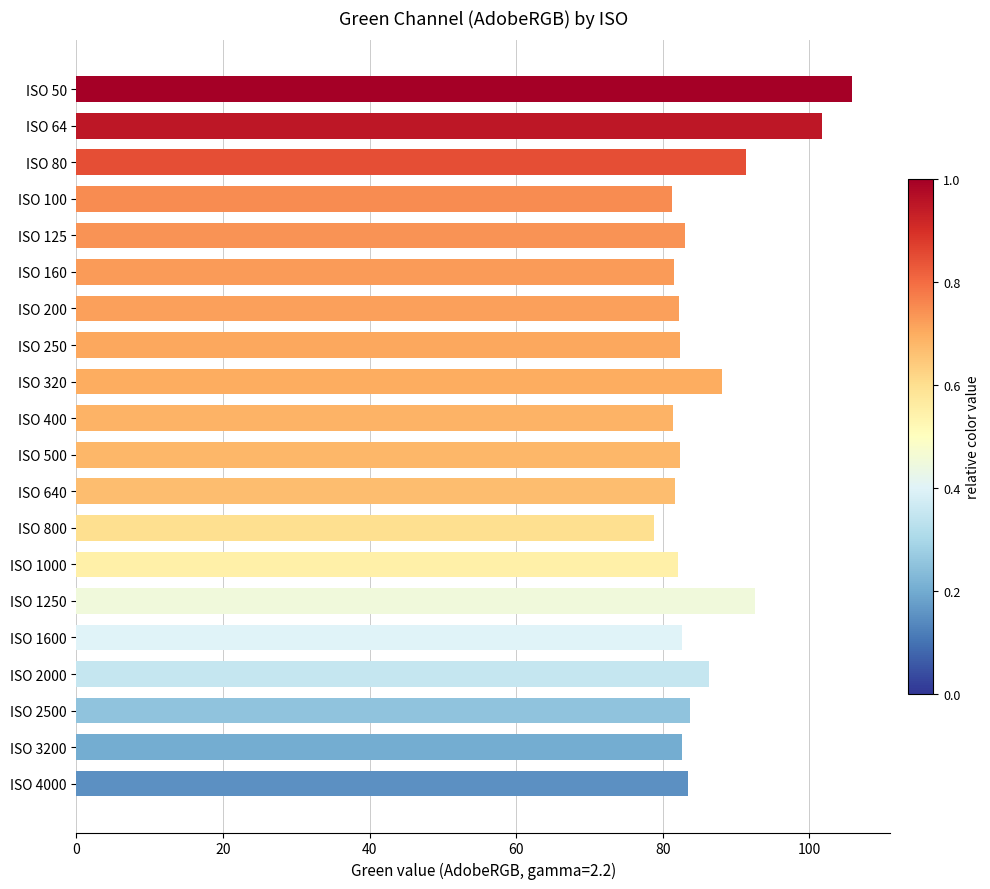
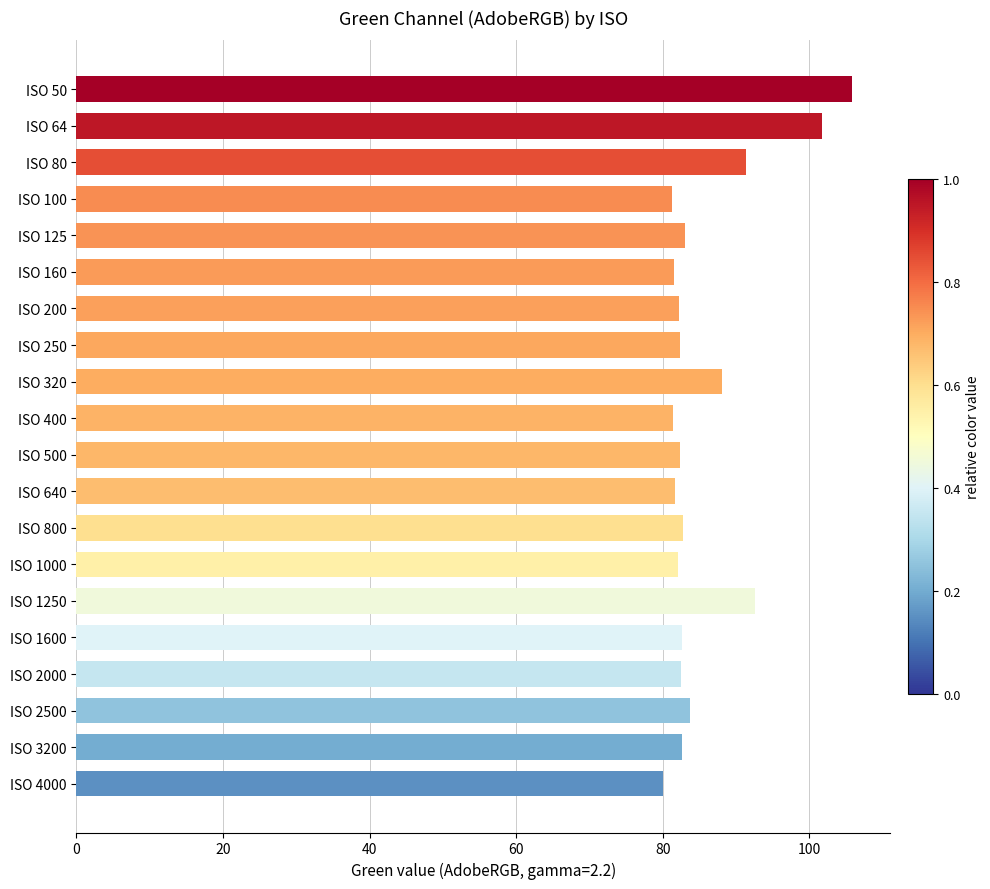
ISO 800: 79 -> 83
ISO 2000: 86 -> 82
ISO 4000: 83 -> 80
